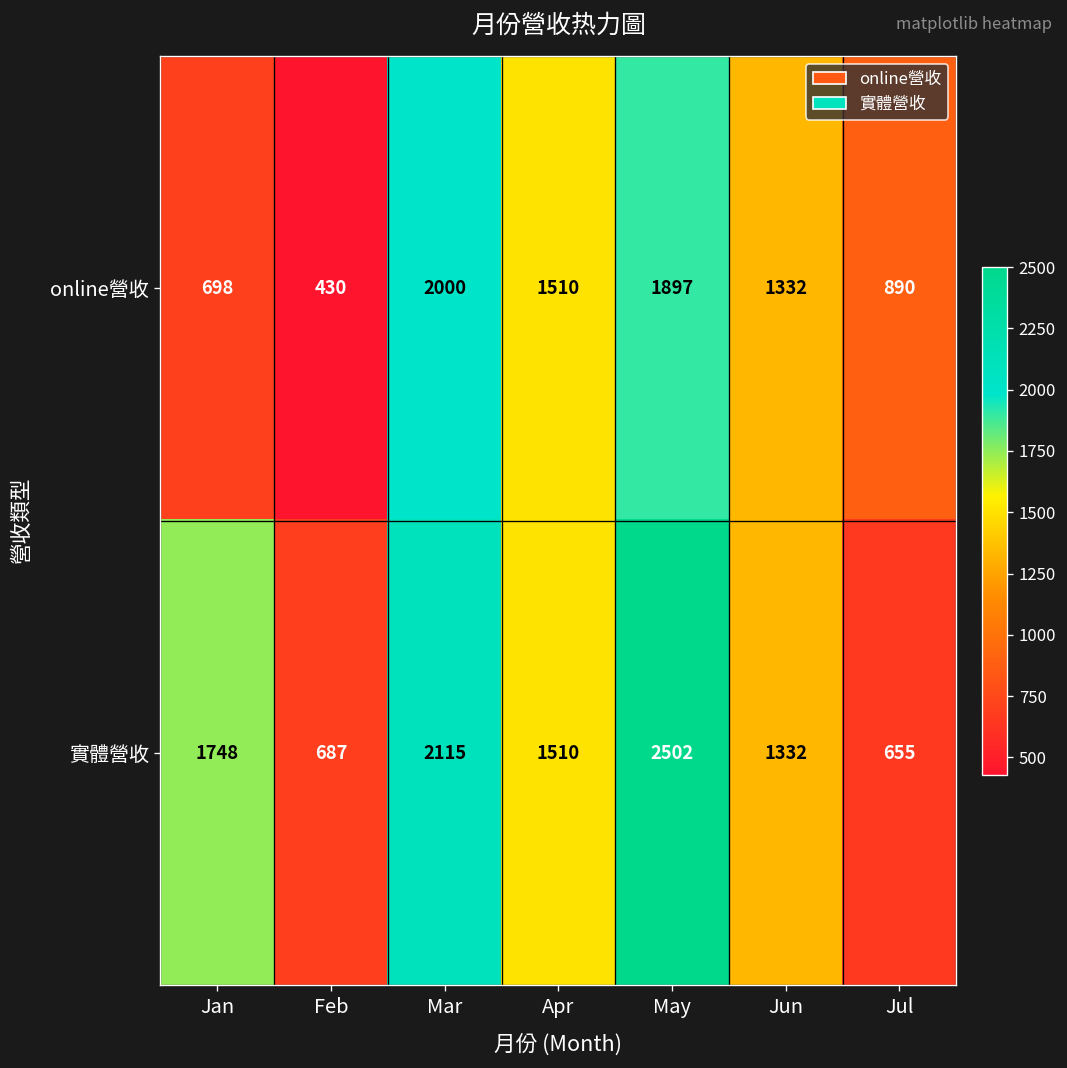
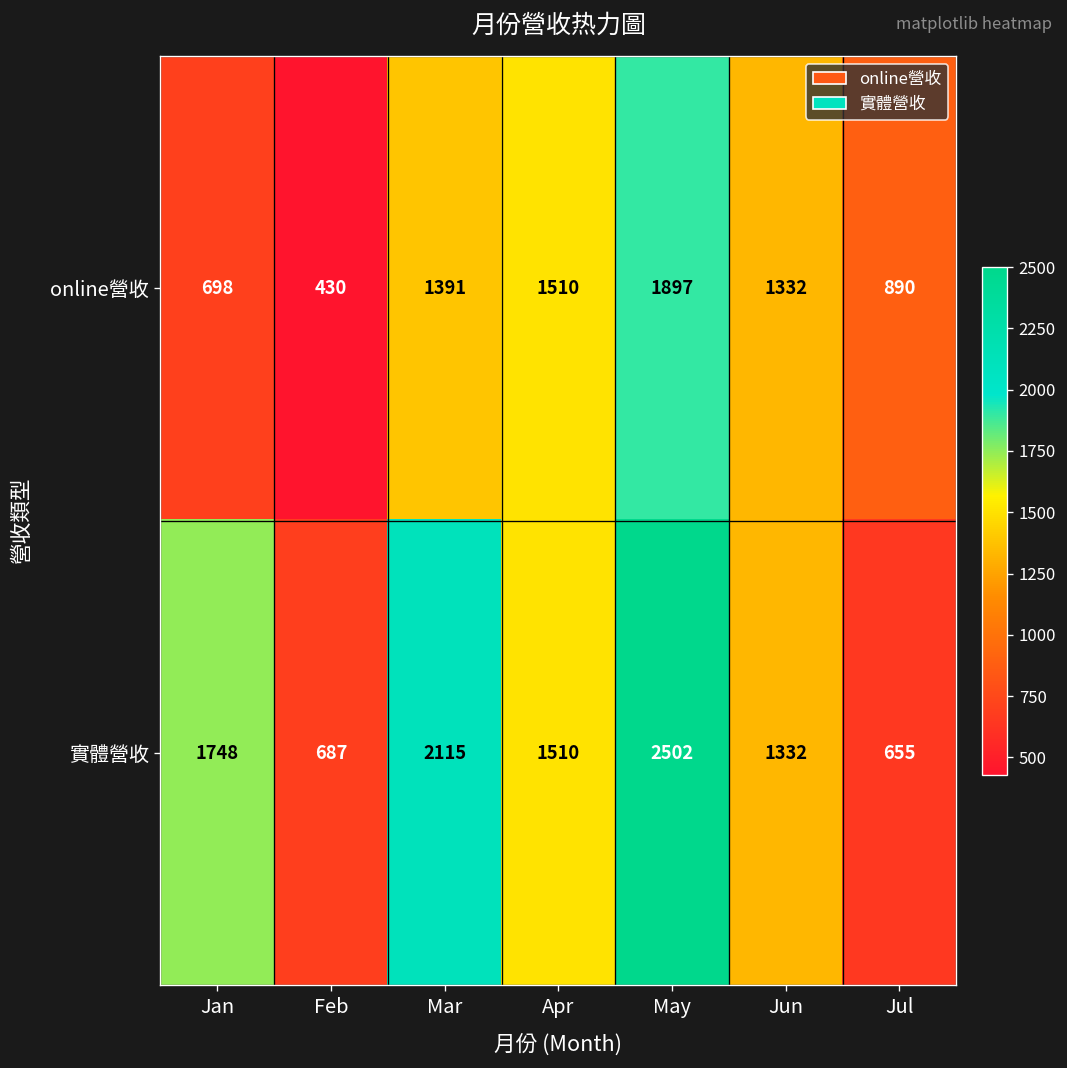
online營收, Mar: 2000 -> 1391
